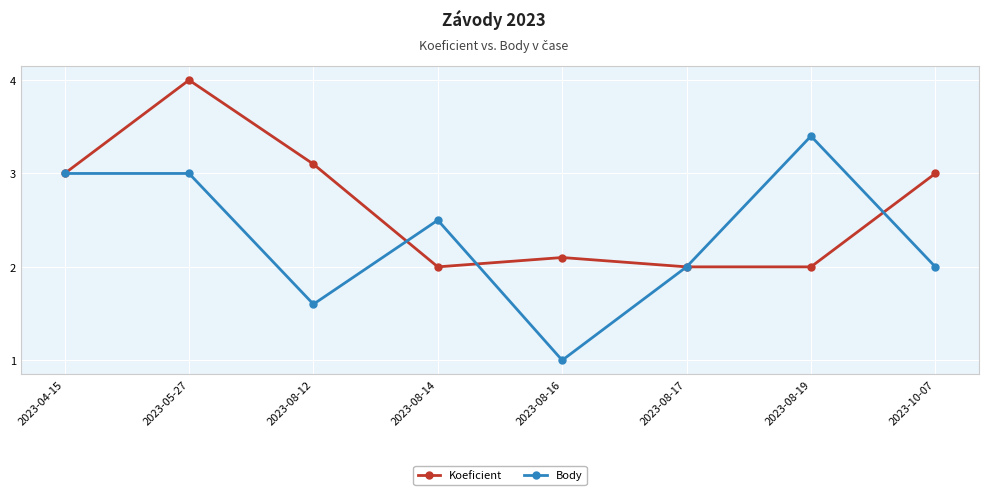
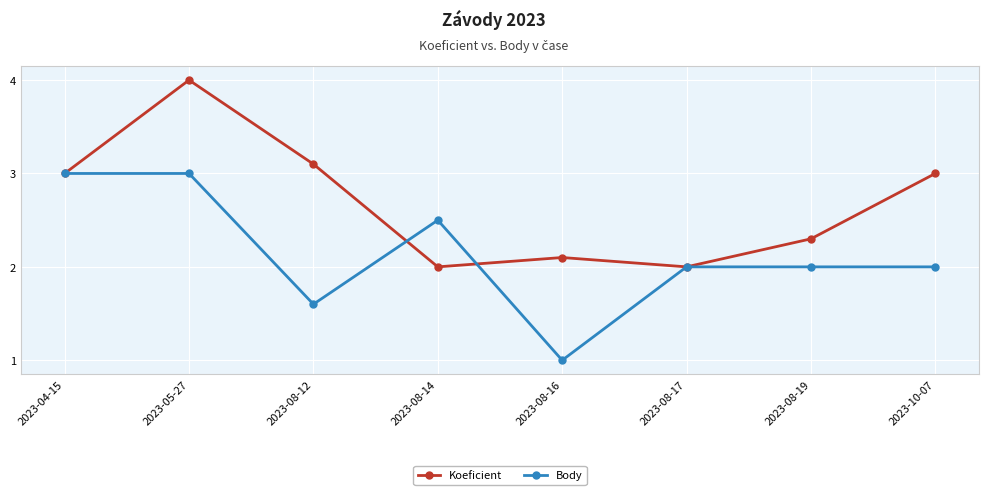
Koeficient, 2023-08-19: 2.0 -> 2.3
Body, 2023-08-19: 3.4 -> 2.0
